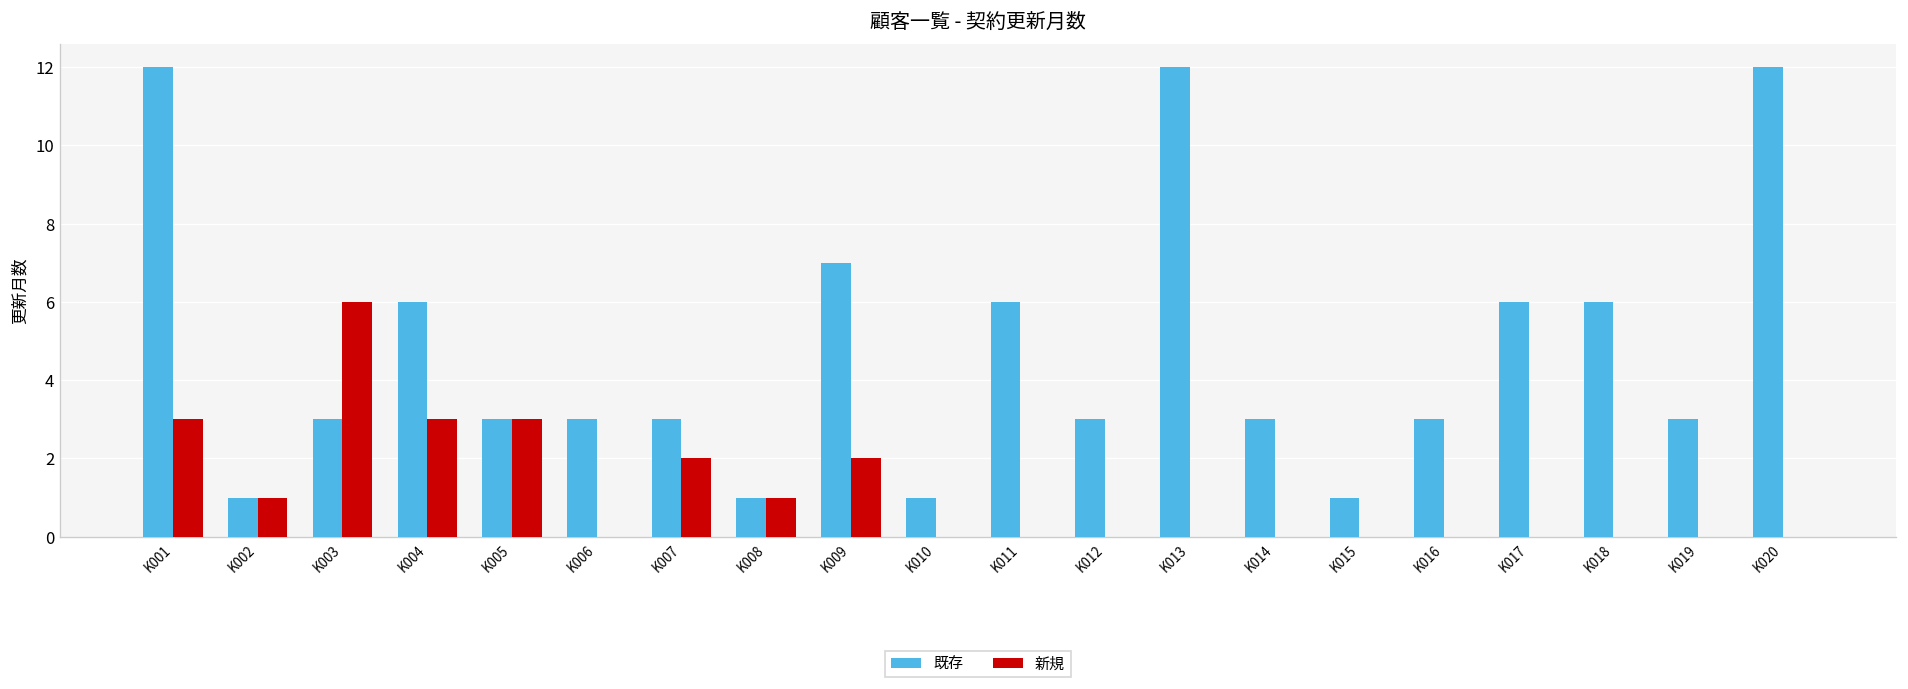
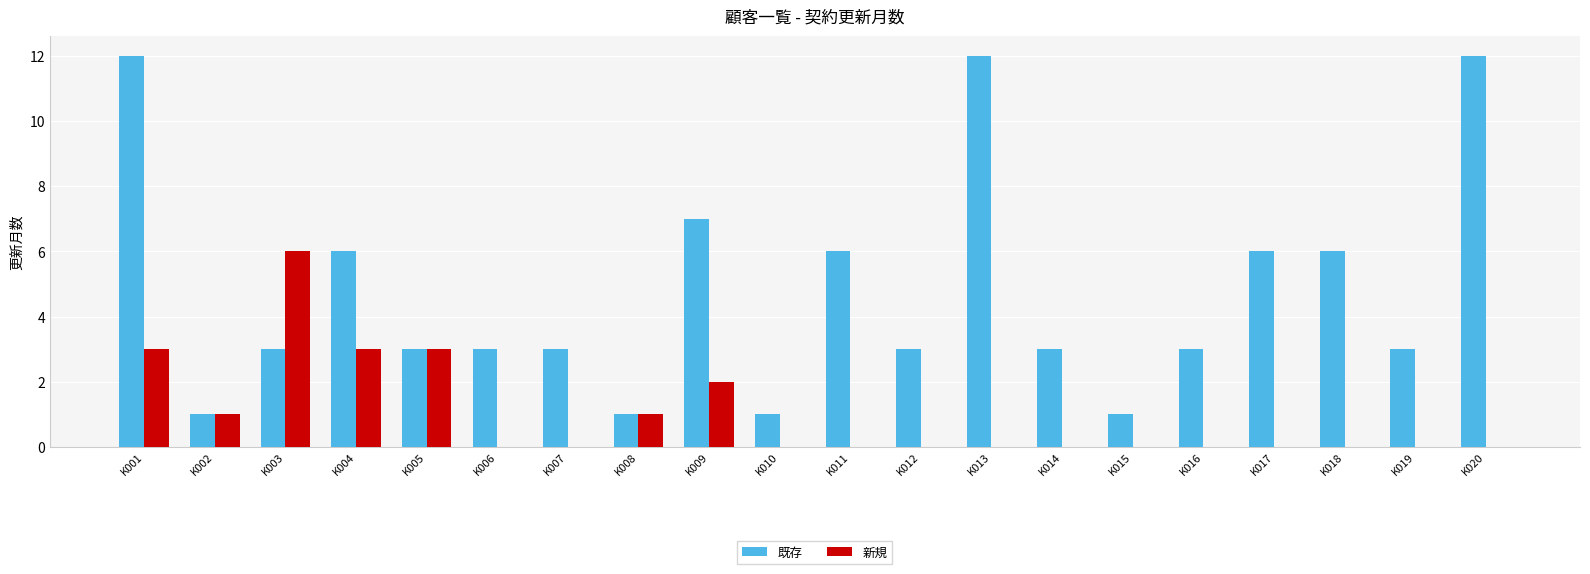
新規, K007: 2 -> 0
